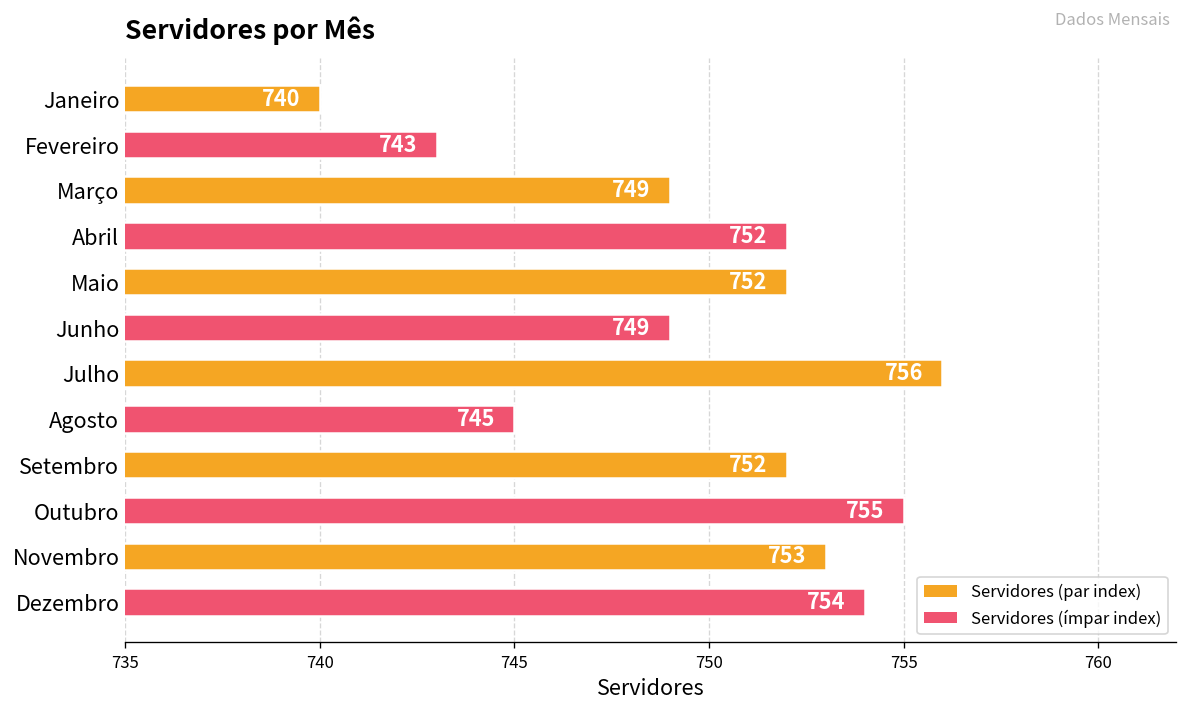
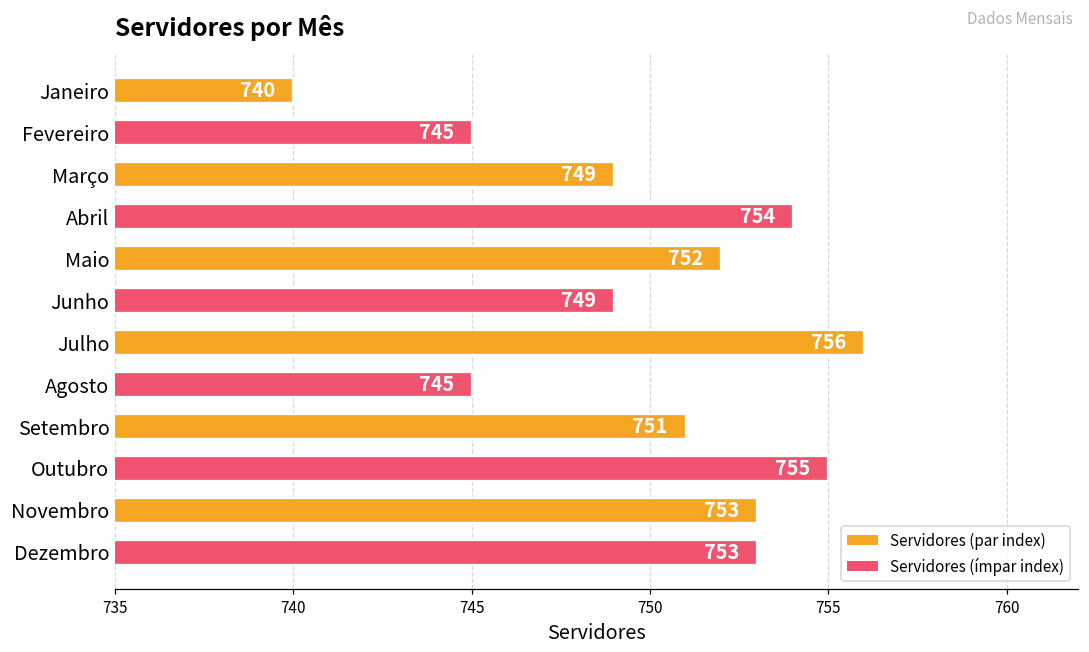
Fevereiro: 743 -> 745
Abril: 752 -> 754
Setembro: 752 -> 751
Dezembro: 754 -> 753
